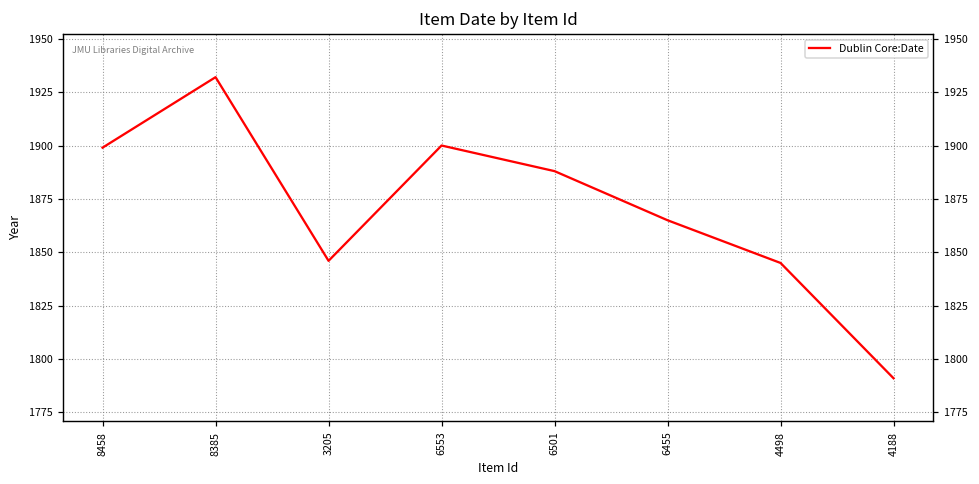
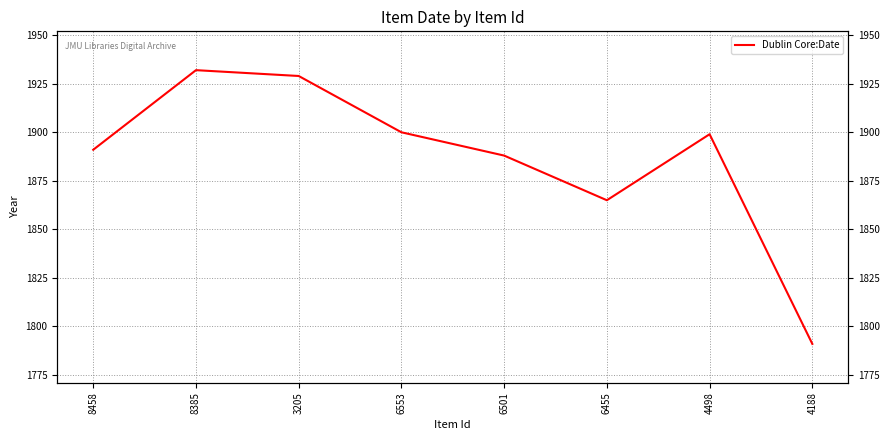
8458: 1899 -> 1891
3205: 1846 -> 1929
4498: 1845 -> 1899
